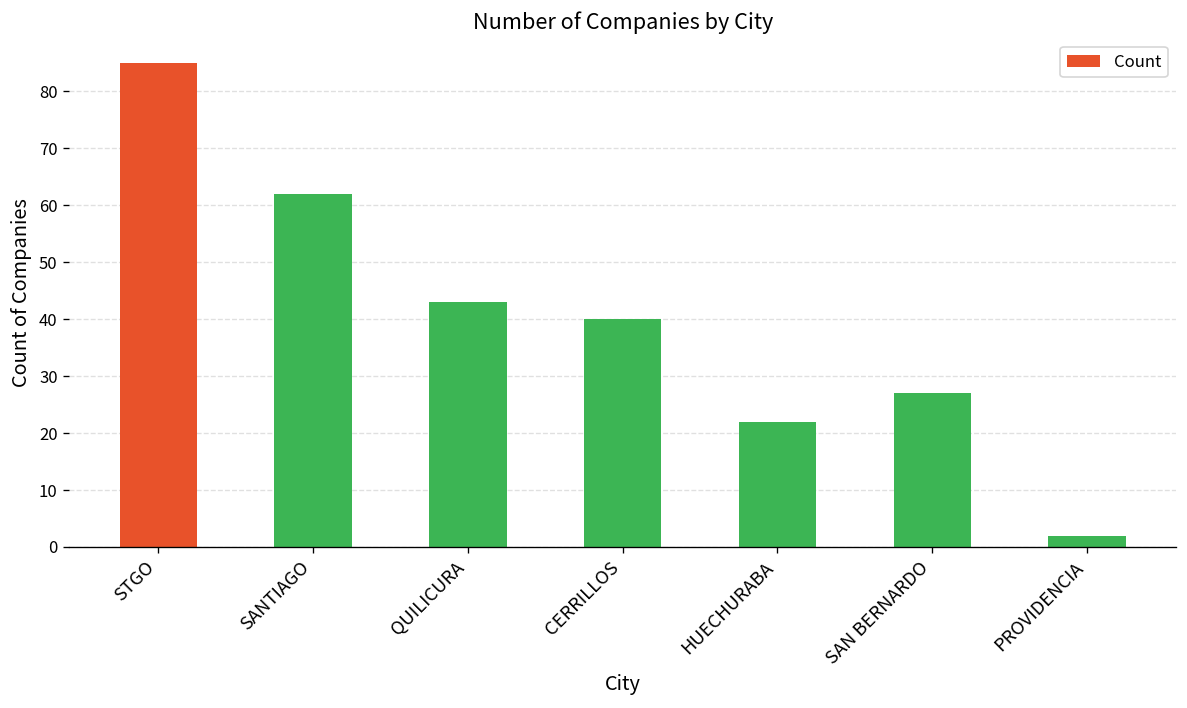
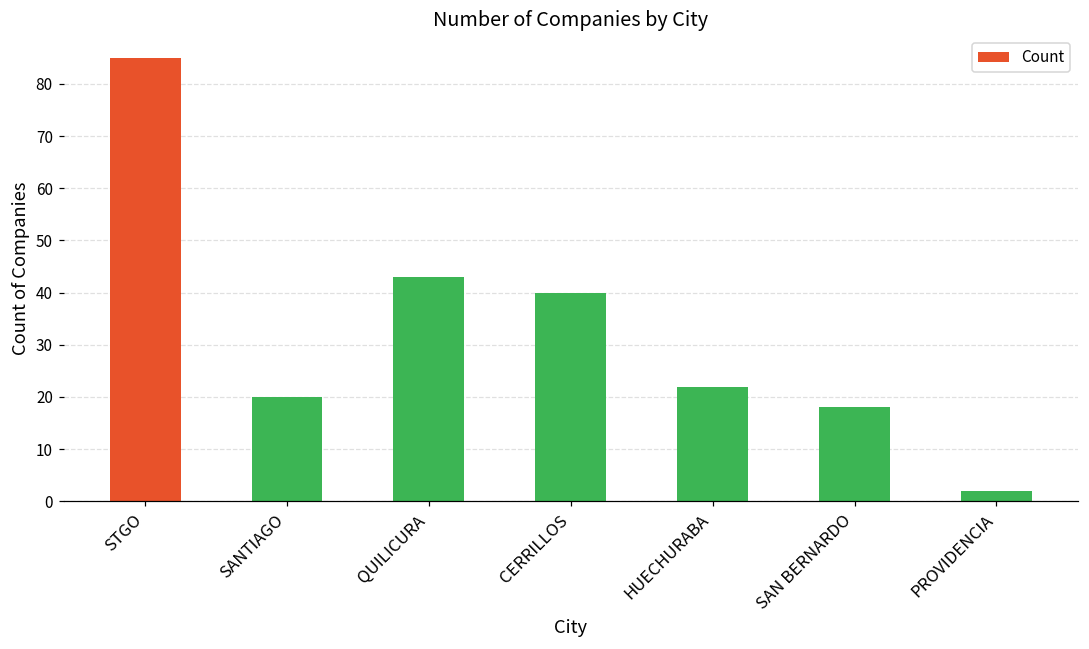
SANTIAGO: 62 -> 20
SAN BERNARDO: 27 -> 18
